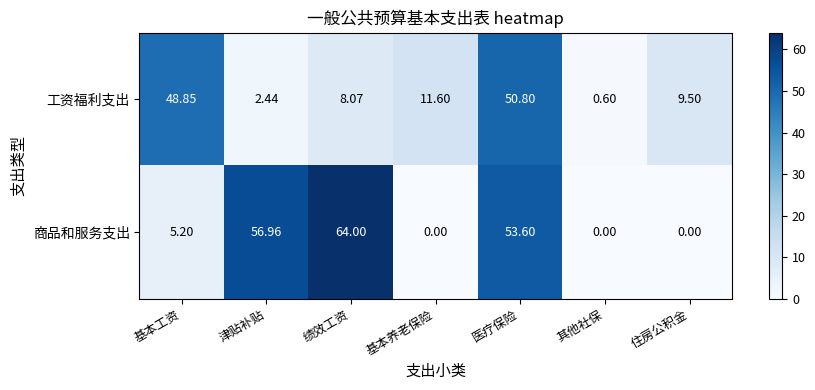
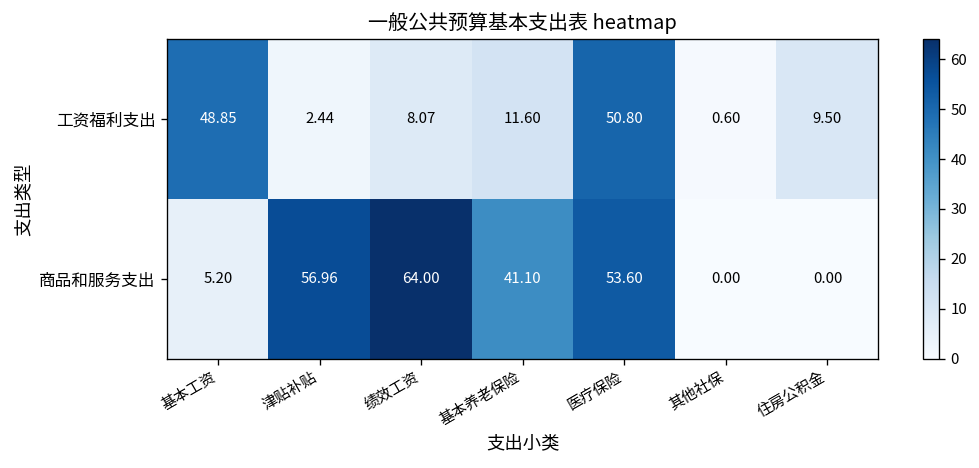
商品和服务支出, 基本养老保险: 0.00 -> 41.10
